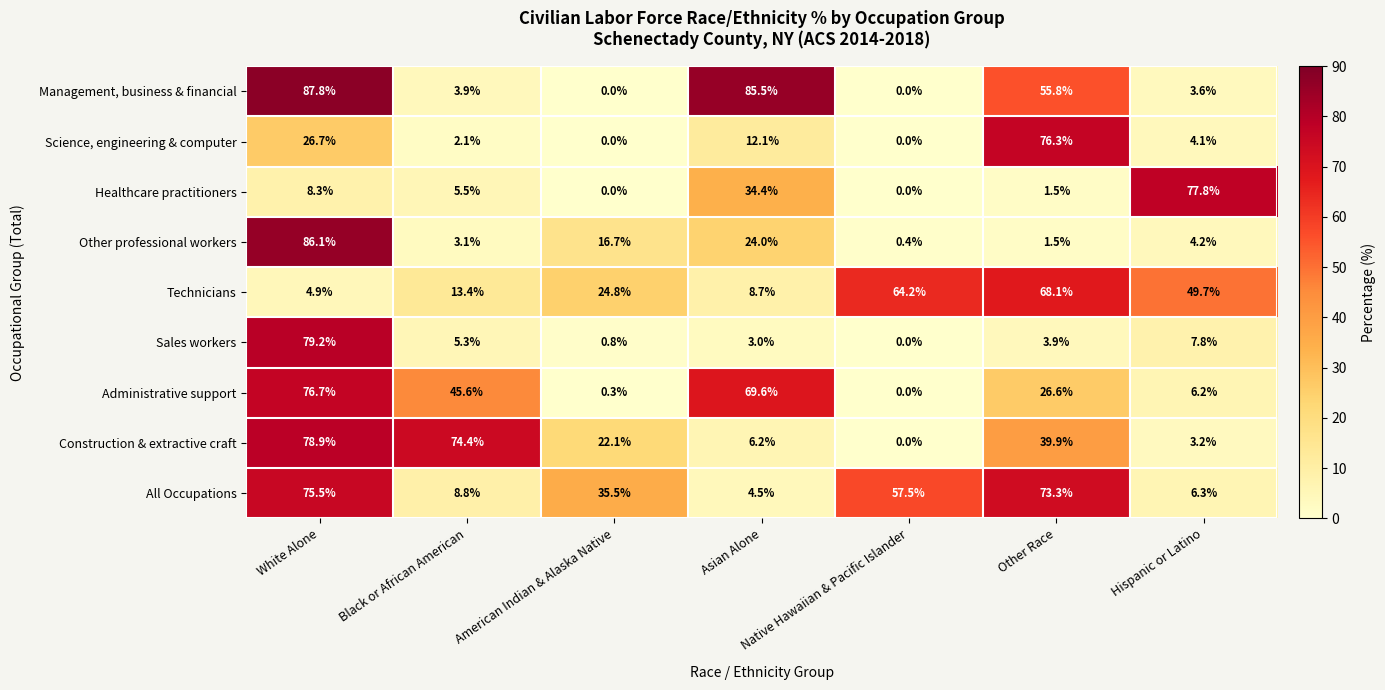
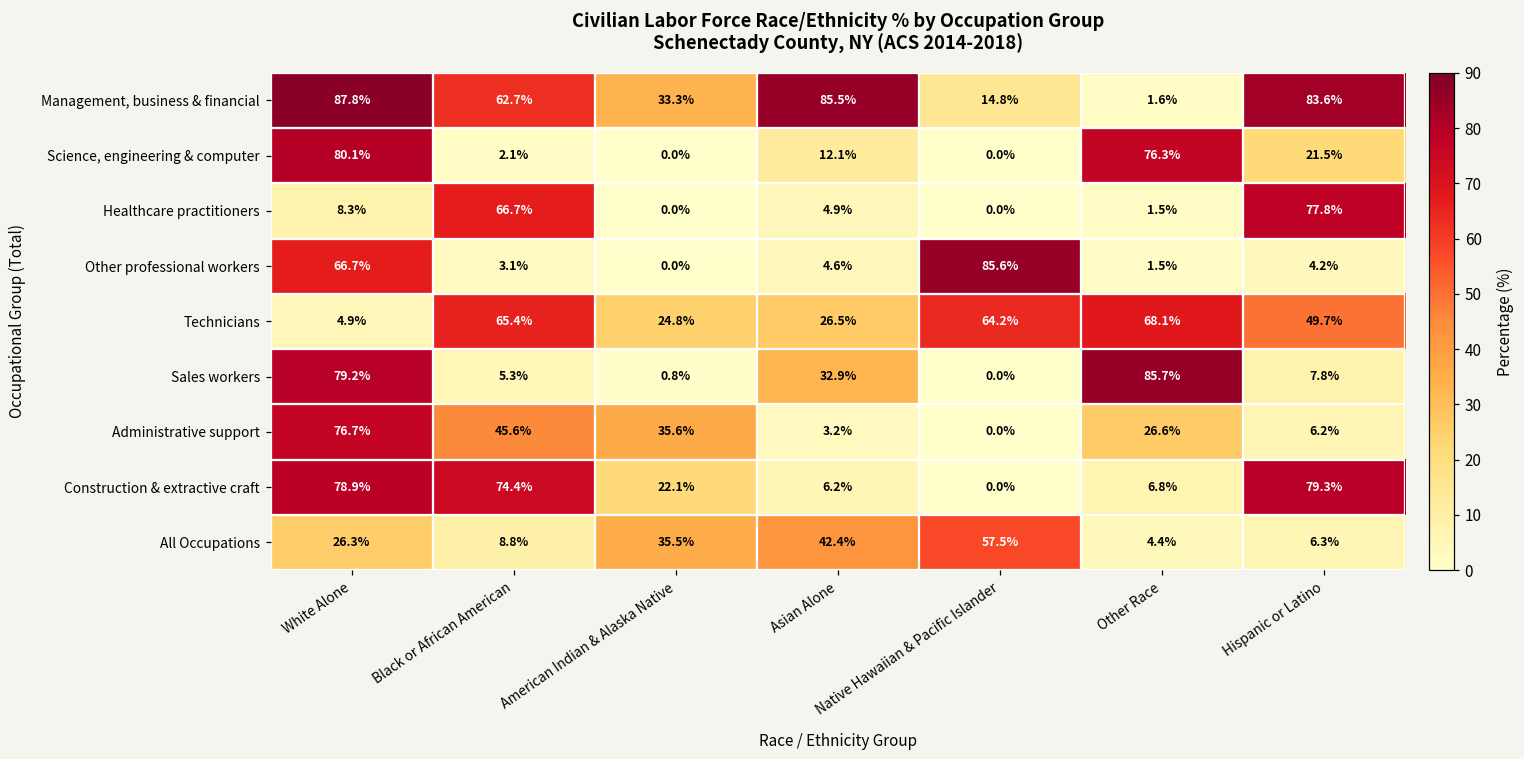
Management, business & financial, Black or African American: 3.9% -> 62.7%
Management, business & financial, American Indian & Alaska Native: 0.0% -> 33.3%
Management, business & financial, Native Hawaiian & Pacific Islander: 0.0% -> 14.8%
Management, business & financial, Other Race: 55.8% -> 1.6%
Management, business & financial, Hispanic or Latino: 3.6% -> 83.6%
Science, engineering & computer, White Alone: 26.7% -> 80.1%
Science, engineering & computer, Hispanic or Latino: 4.1% -> 21.5%
Healthcare practitioners, Black or African American: 5.5% -> 66.7%
Healthcare practitioners, Asian Alone: 34.4% -> 4.9%
Other professional workers, White Alone: 86.1% -> 66.7%
Other professional workers, American Indian & Alaska Native: 16.7% -> 0.0%
Other professional workers, Asian Alone: 24.0% -> 4.6%
Other professional workers, Native Hawaiian & Pacific Islander: 0.4% -> 85.6%
Technicians, Black or African American: 13.4% -> 65.4%
Technicians, Asian Alone: 8.7% -> 26.5%
Sales workers, Asian Alone: 3.0% -> 32.9%
Sales workers, Other Race: 3.9% -> 85.7%
Administrative support, American Indian & Alaska Native: 0.3% -> 35.6%
Administrative support, Asian Alone: 69.6% -> 3.2%
Construction & extractive craft, Other Race: 39.9% -> 6.8%
Construction & extractive craft, Hispanic or Latino: 3.2% -> 79.3%
All Occupations, White Alone: 75.5% -> 26.3%
All Occupations, Asian Alone: 4.5% -> 42.4%
All Occupations, Other Race: 73.3% -> 4.4%
